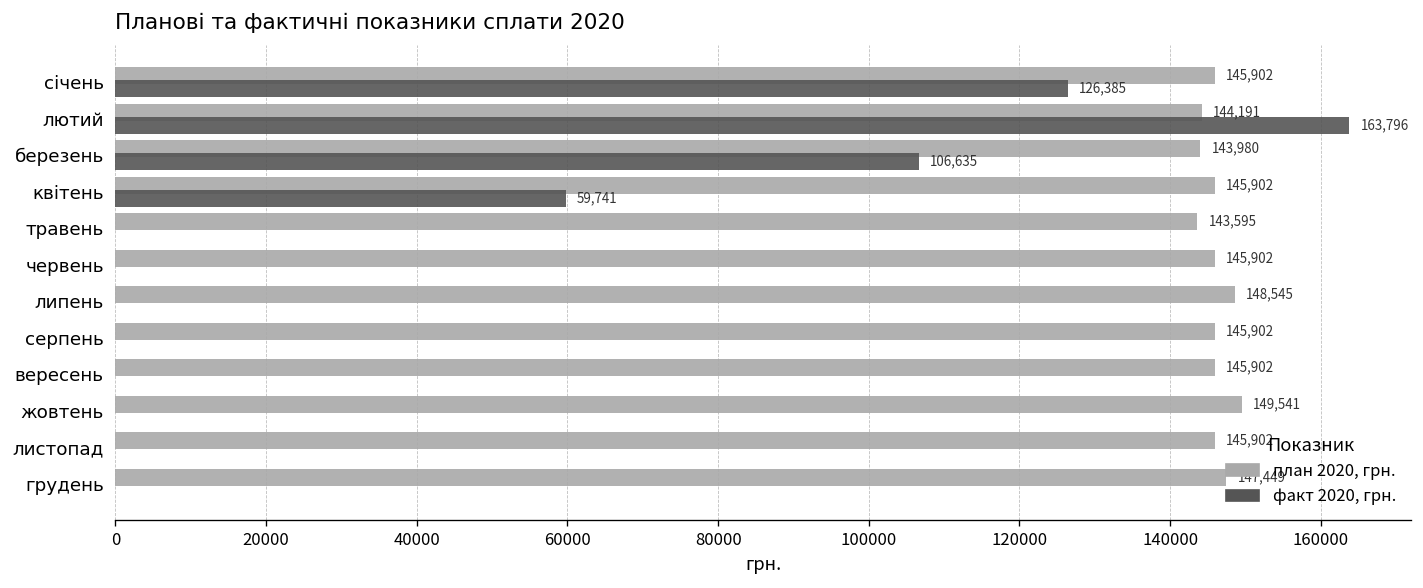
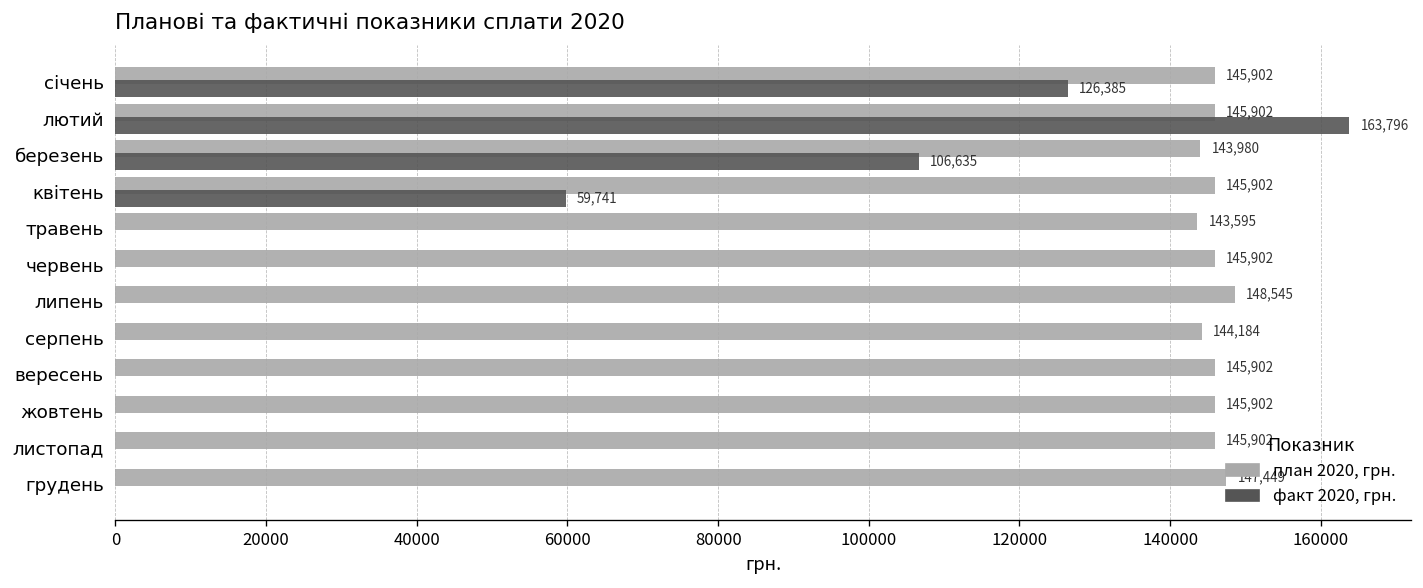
план 2020, грн., лютий: 144,191 -> 145,902
план 2020, грн., серпень: 145,902 -> 144,184
план 2020, грн., жовтень: 149,541 -> 145,902
